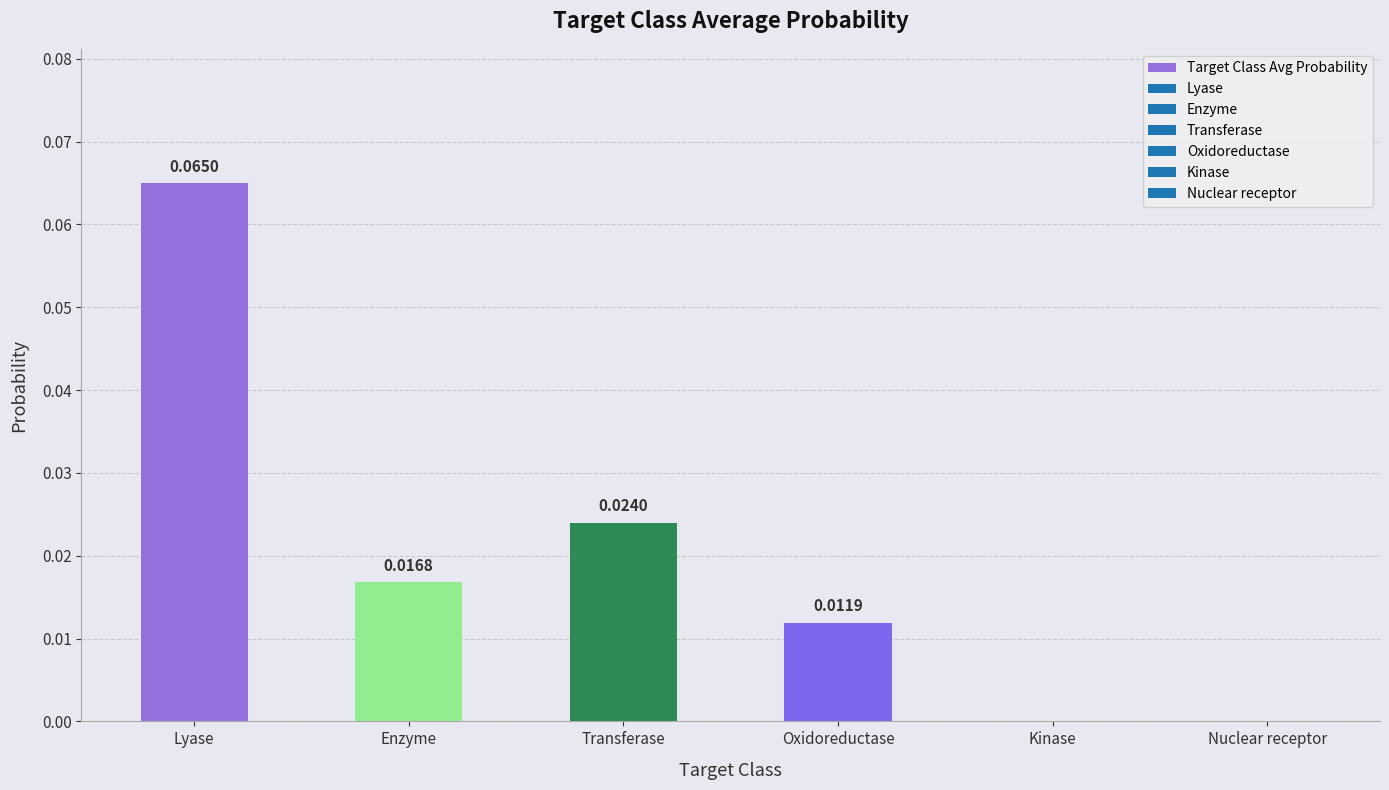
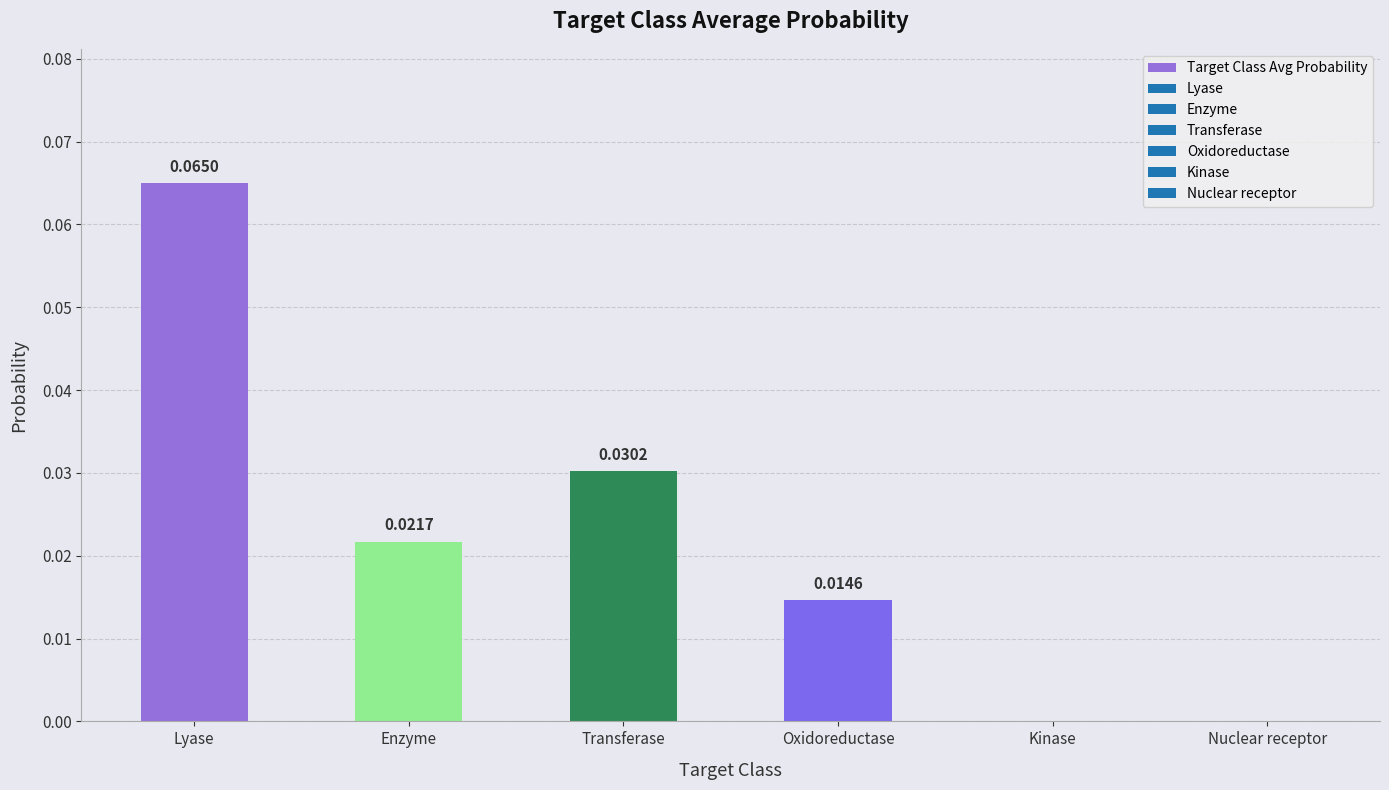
Enzyme: 0.0168 -> 0.0217
Transferase: 0.0240 -> 0.0302
Oxidoreductase: 0.0119 -> 0.0146
